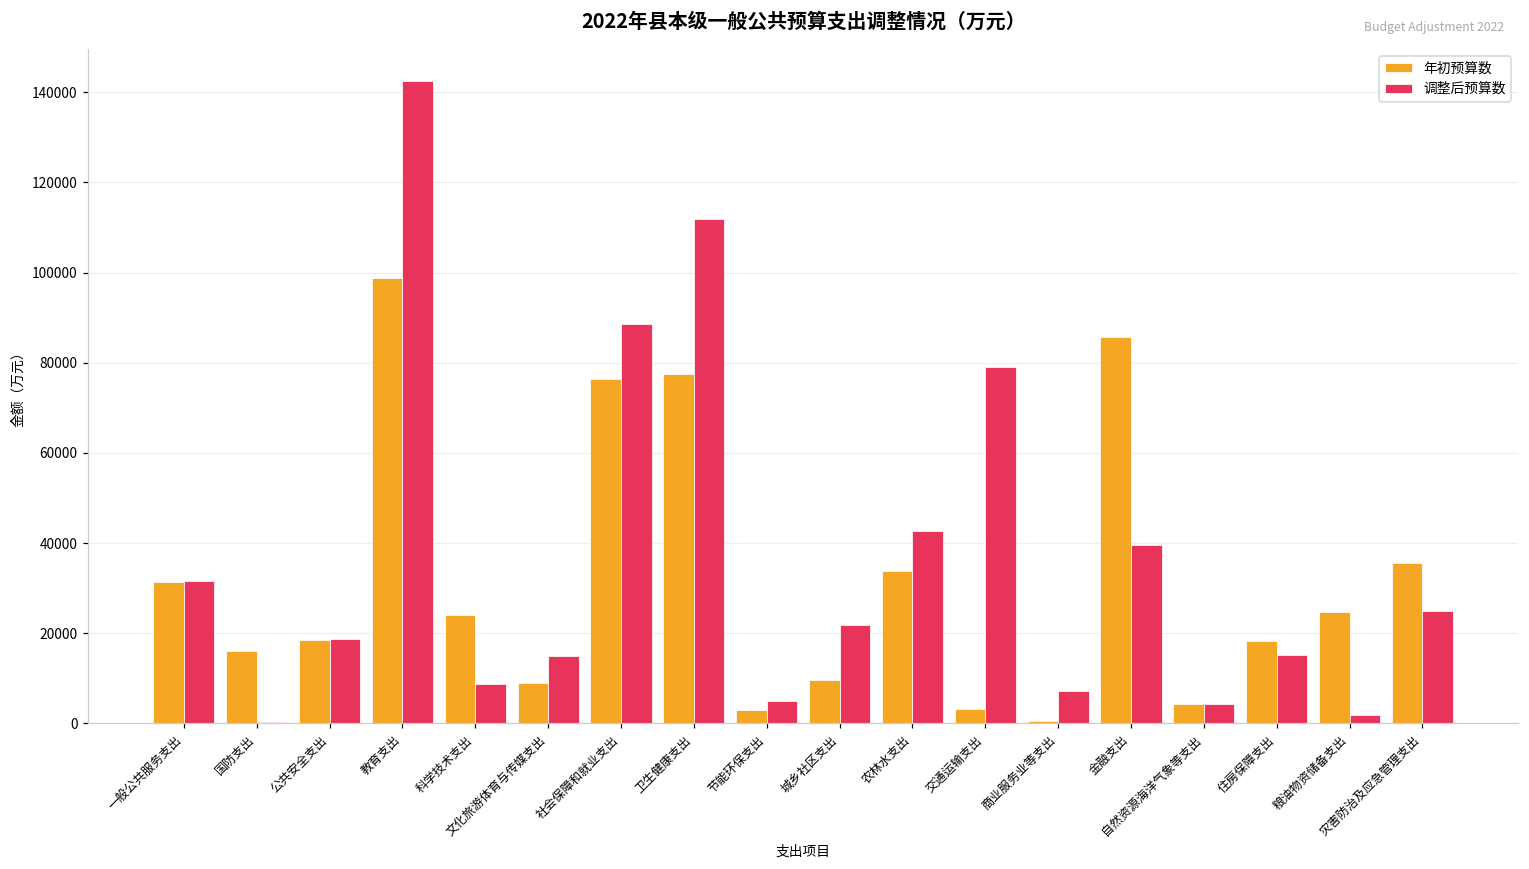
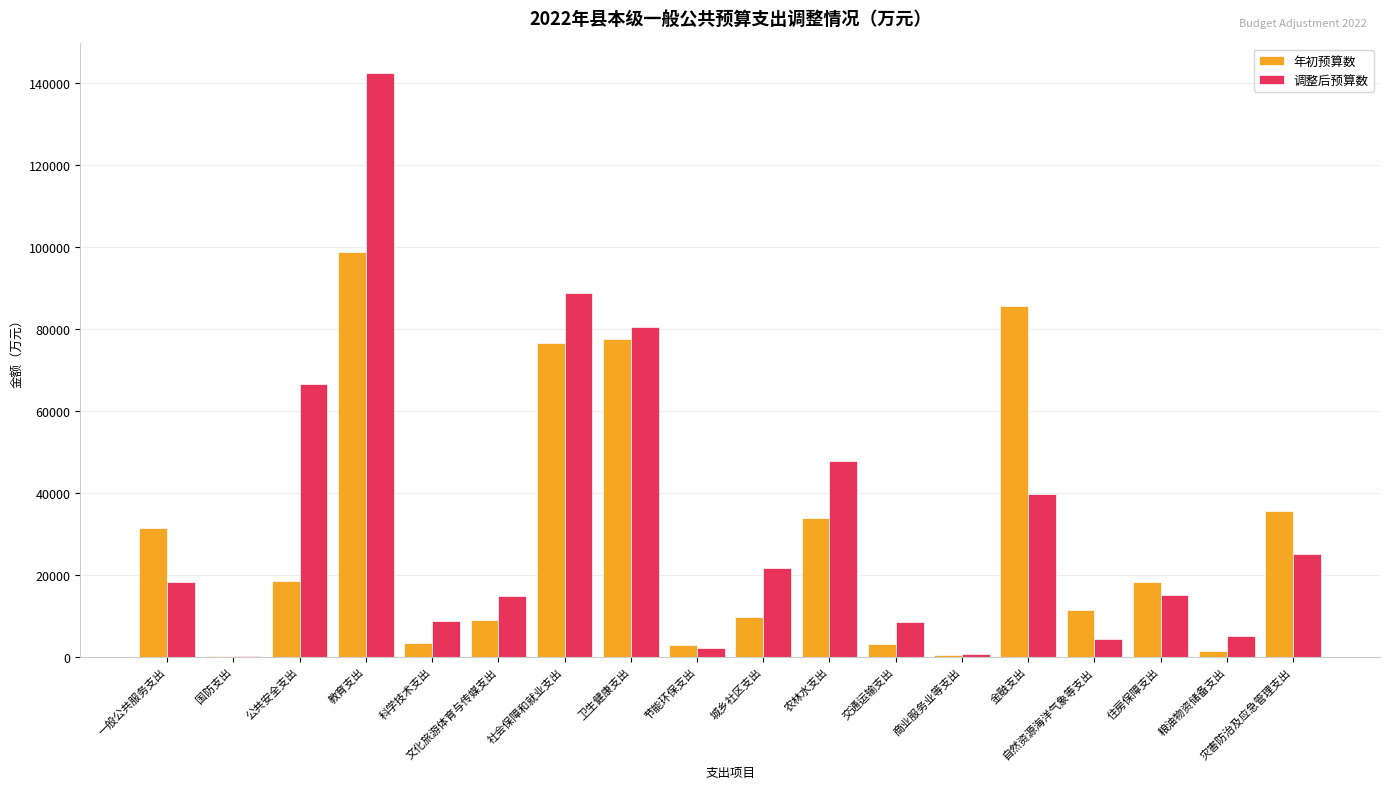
调整后预算数, 一般公共服务支出: 32000 -> 18000
年初预算数, 国防支出: 16000 -> 0
调整后预算数, 公共安全支出: 19000 -> 66000
年初预算数, 科学技术支出: 24000 -> 3000
调整后预算数, 卫生健康支出: 112000 -> 80000
调整后预算数, 节能环保支出: 5000 -> 2000
调整后预算数, 农林水支出: 43000 -> 48000
调整后预算数, 交通运输支出: 79000 -> 8000
调整后预算数, 商业服务业等支出: 7000 -> 1000
年初预算数, 自然资源海洋气象等支出: 4000 -> 11000
年初预算数, 粮油物资储备支出: 25000 -> 1000
调整后预算数, 粮油物资储备支出: 2000 -> 5000
